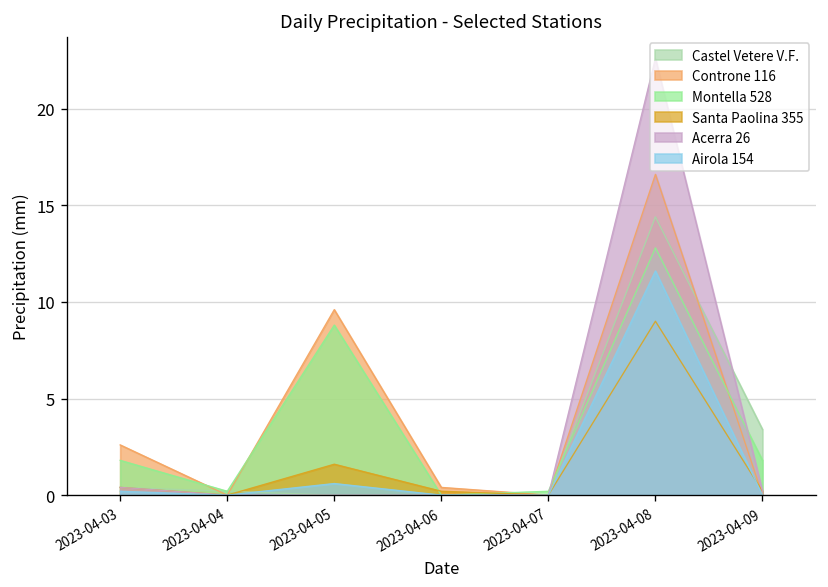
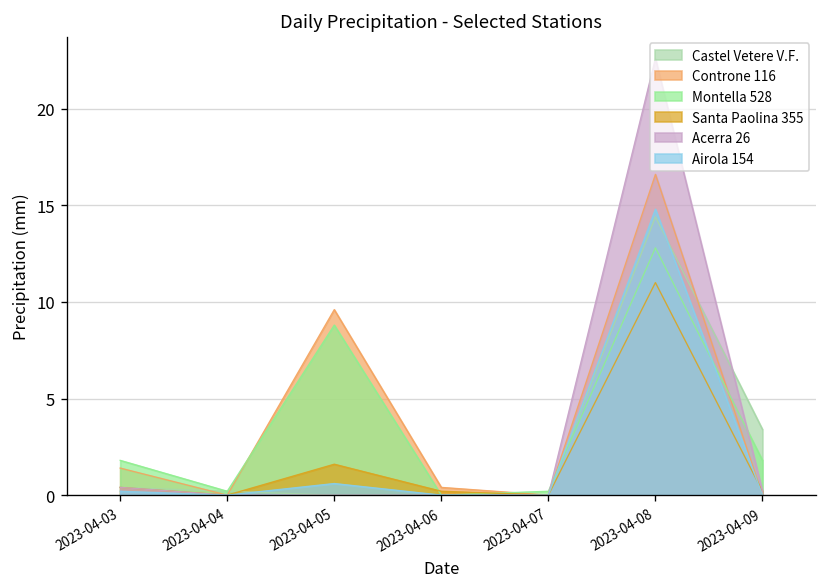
Controne 116, 2023-04-03: 2.6 -> 1.4
Santa Paolina 355, 2023-04-08: 9 -> 11
Airola 154, 2023-04-08: 11.6 -> 14.8
